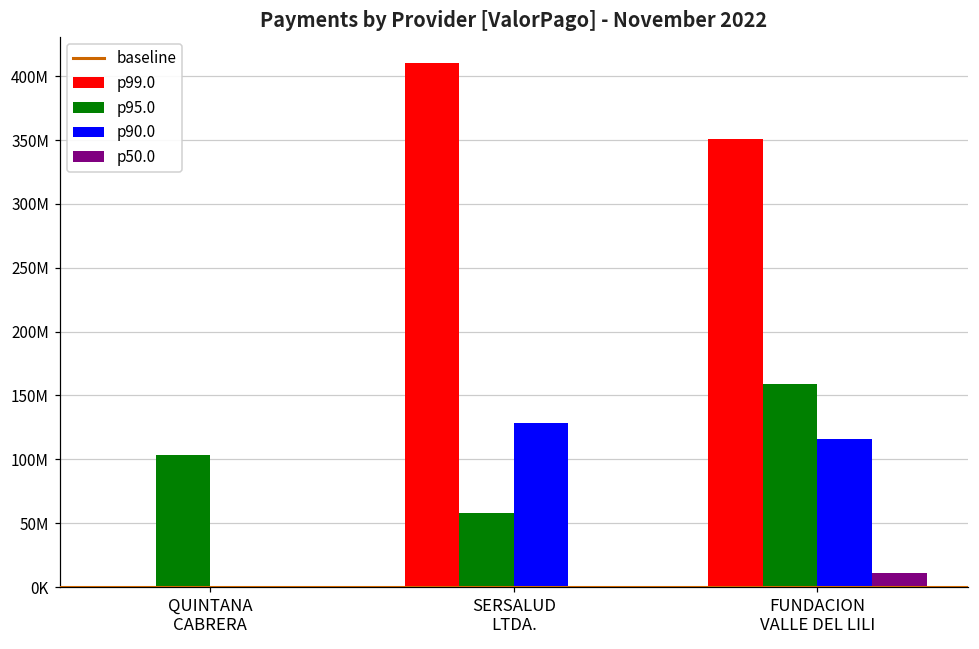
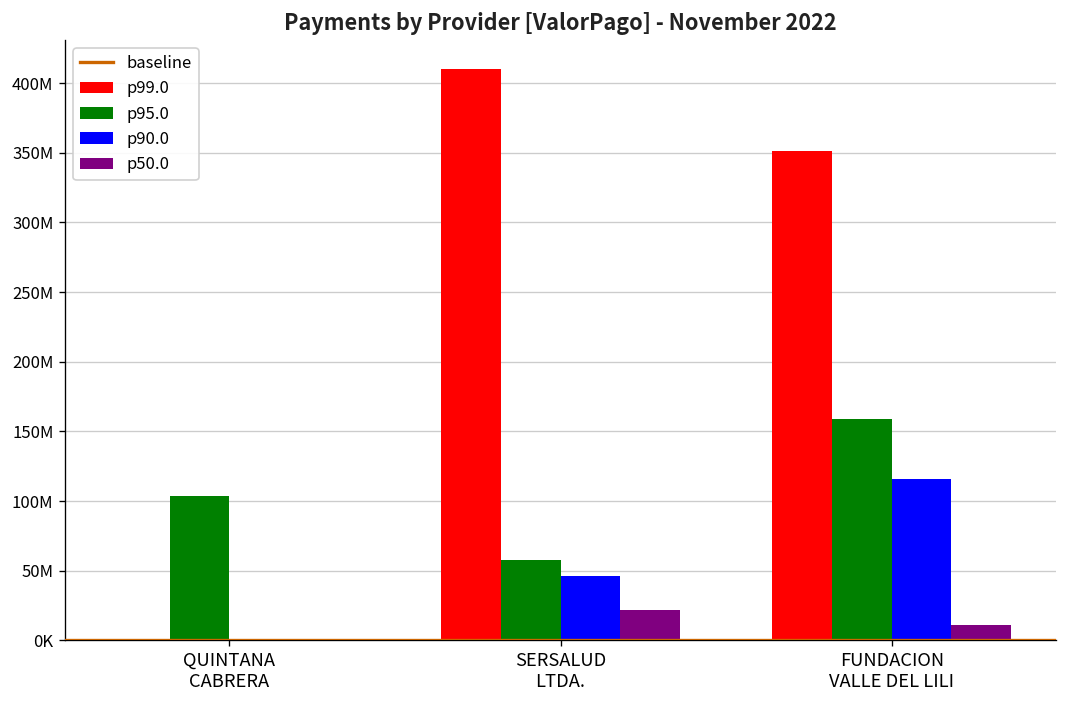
p90.0, SERSALUD LTDA.: 128000000 -> 46000000
p50.0, SERSALUD LTDA.: 0 -> 22000000
